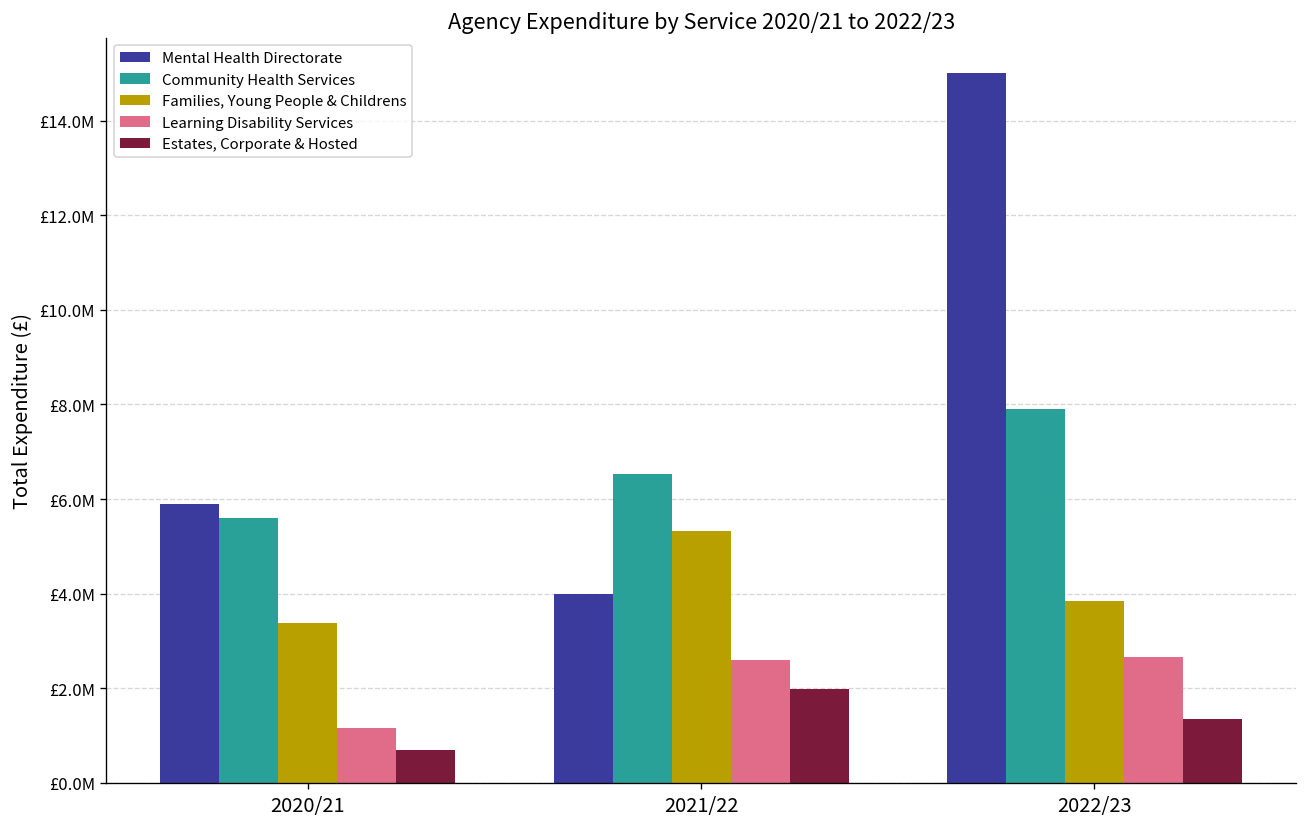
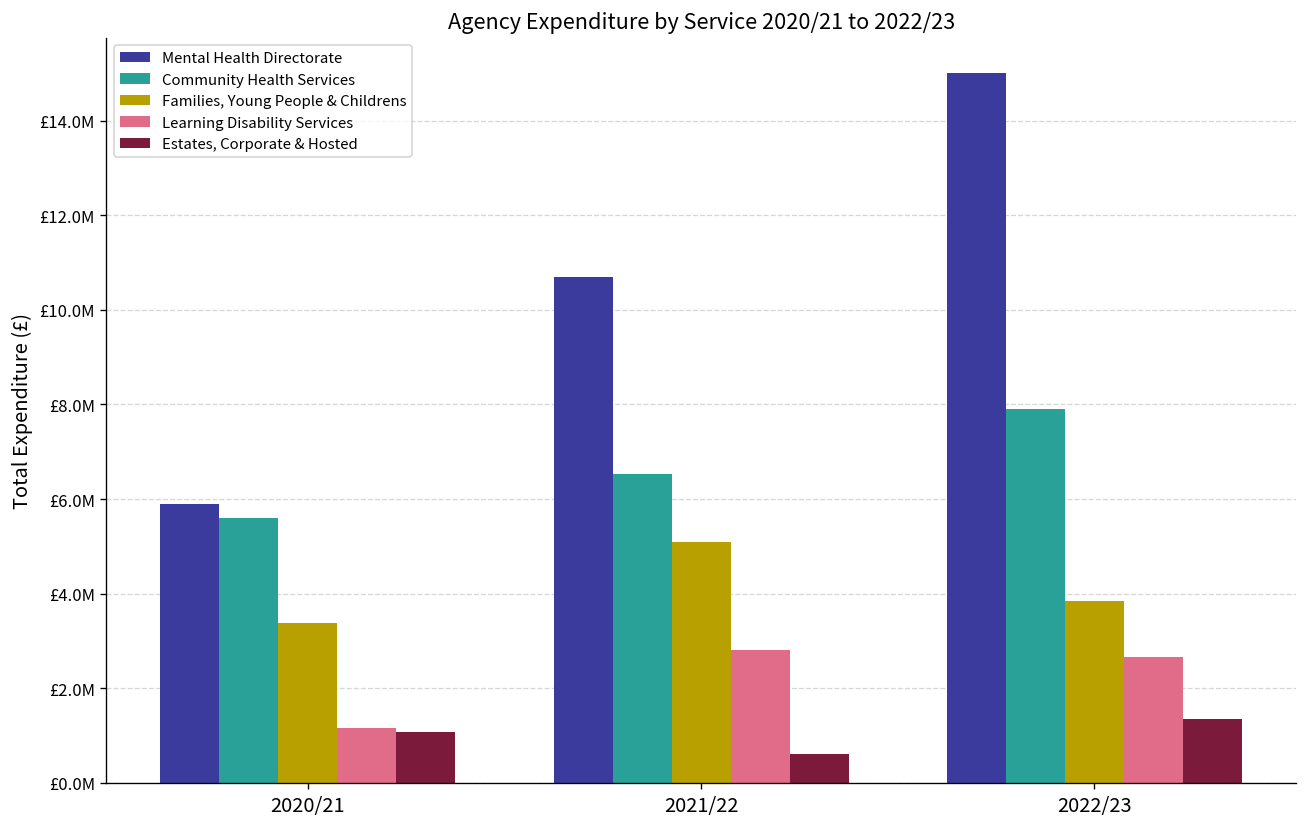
Estates, Corporate & Hosted, 2020/21: £700000 -> £1100000
Mental Health Directorate, 2021/22: £4000000 -> £10700000
Families, Young People & Childrens, 2021/22: £5300000 -> £5100000
Learning Disability Services, 2021/22: £2600000 -> £2800000
Estates, Corporate & Hosted, 2021/22: £2000000 -> £600000
